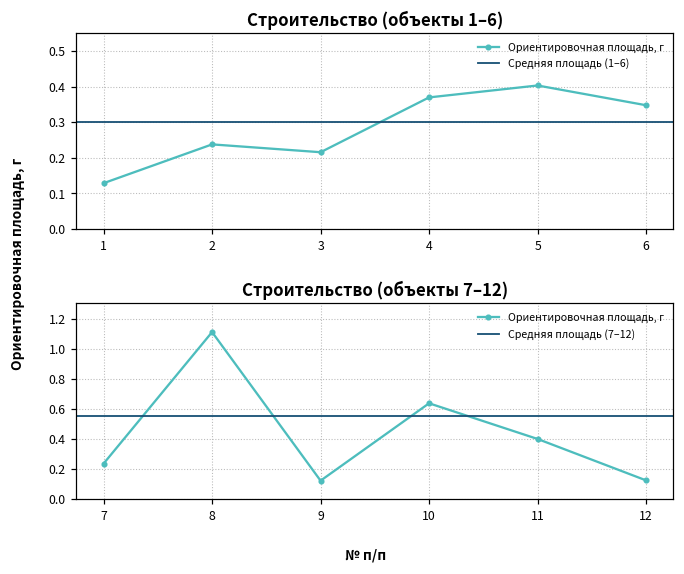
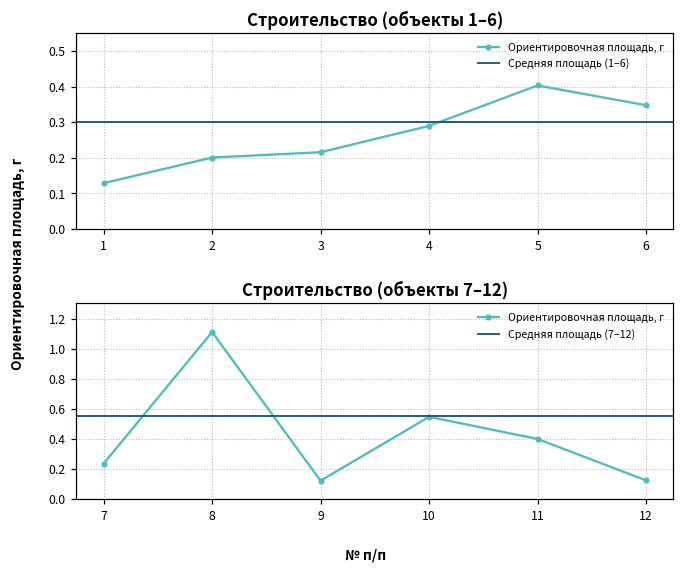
Строительство (объекты 1–6), 2: 0.24 -> 0.20
Строительство (объекты 1–6), 4: 0.37 -> 0.29
Строительство (объекты 7–12), 10: 0.64 -> 0.55
